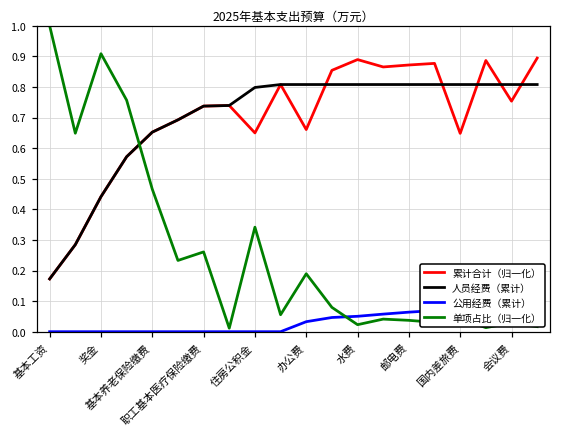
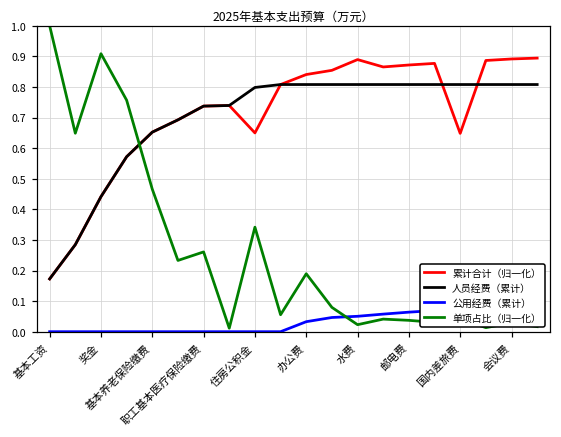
累计合计（归一化）, 办公费: 0.66 -> 0.84
累计合计（归一化）, 会议费: 0.75 -> 0.89
